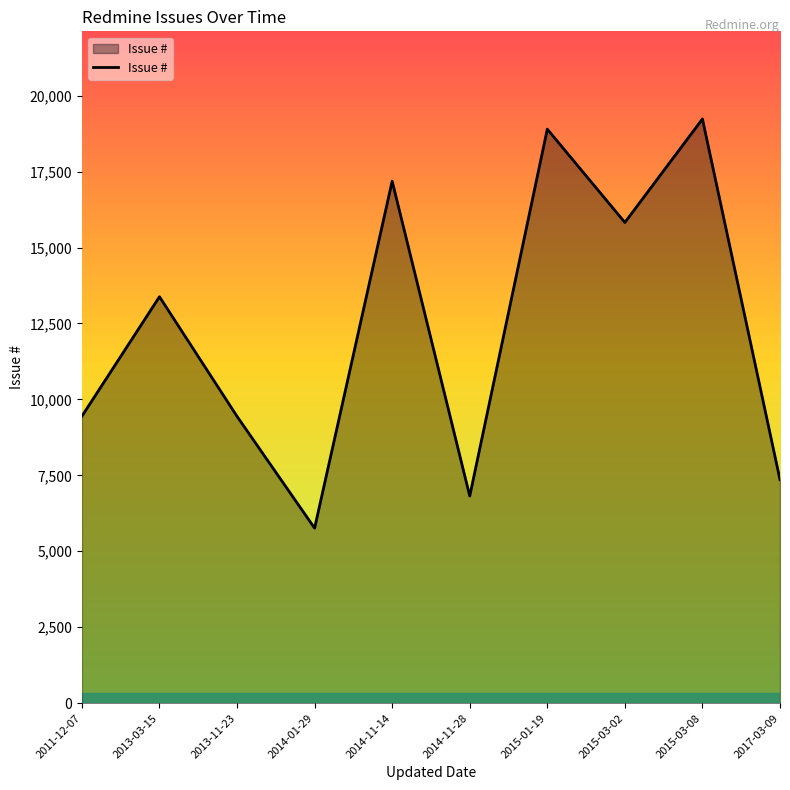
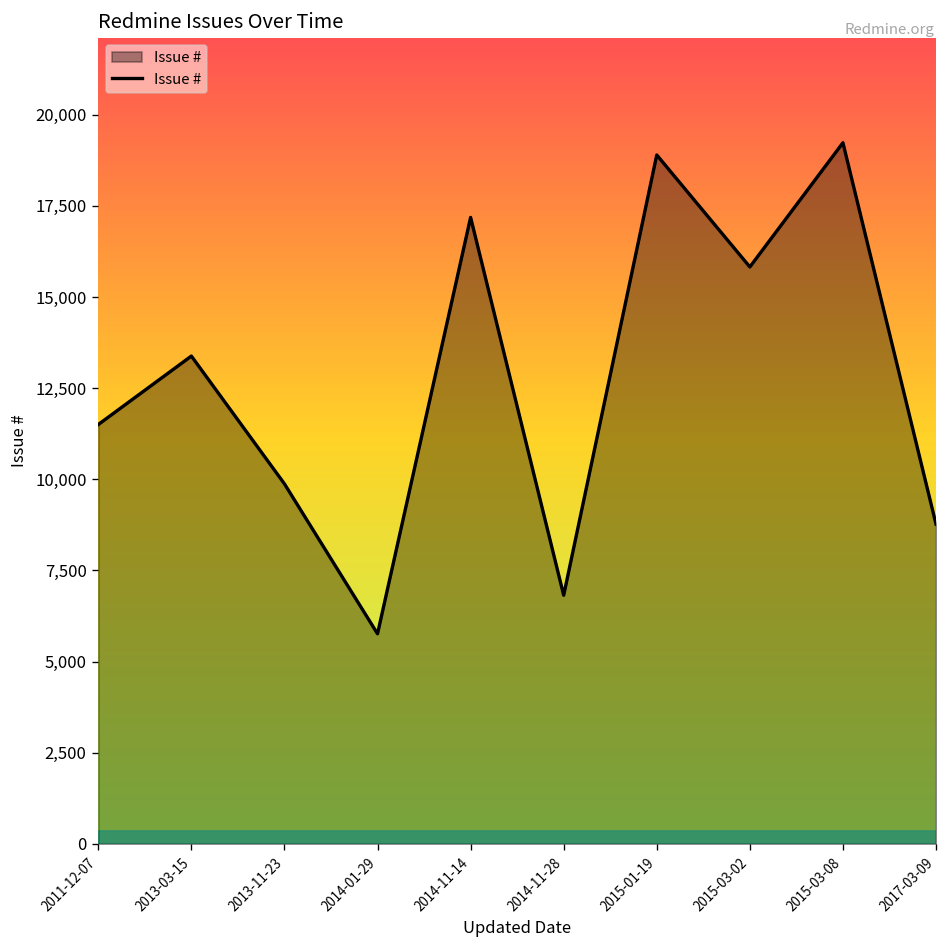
2011-12-07: 9,400 -> 11,500
2013-11-23: 9,400 -> 9,900
2017-03-09: 7,400 -> 8,800
